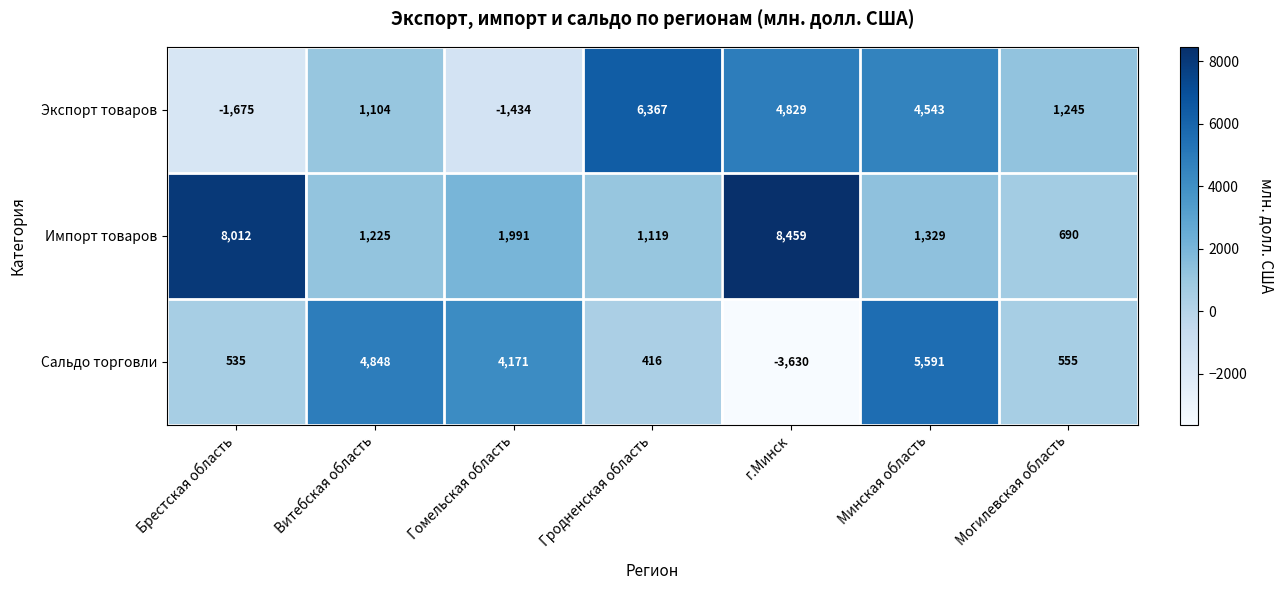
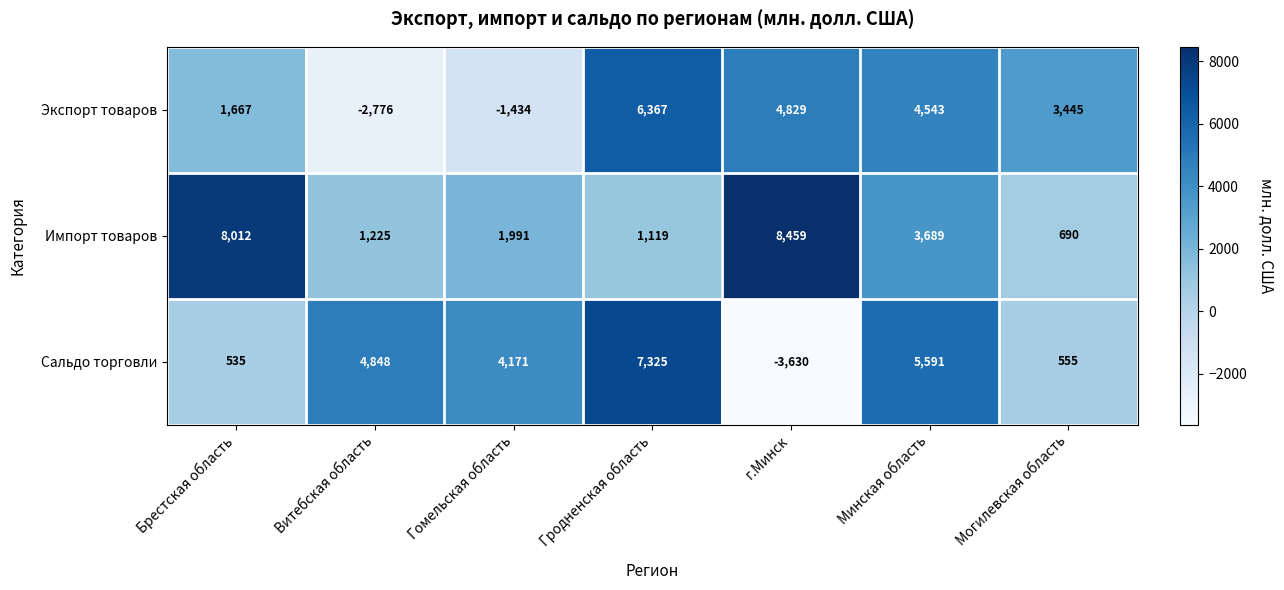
Экспорт товаров, Брестская область: -1,675 -> 1,667
Экспорт товаров, Витебская область: 1,104 -> -2,776
Экспорт товаров, Могилевская область: 1,245 -> 3,445
Импорт товаров, Минская область: 1,329 -> 3,689
Сальдо торговли, Гродненская область: 416 -> 7,325
